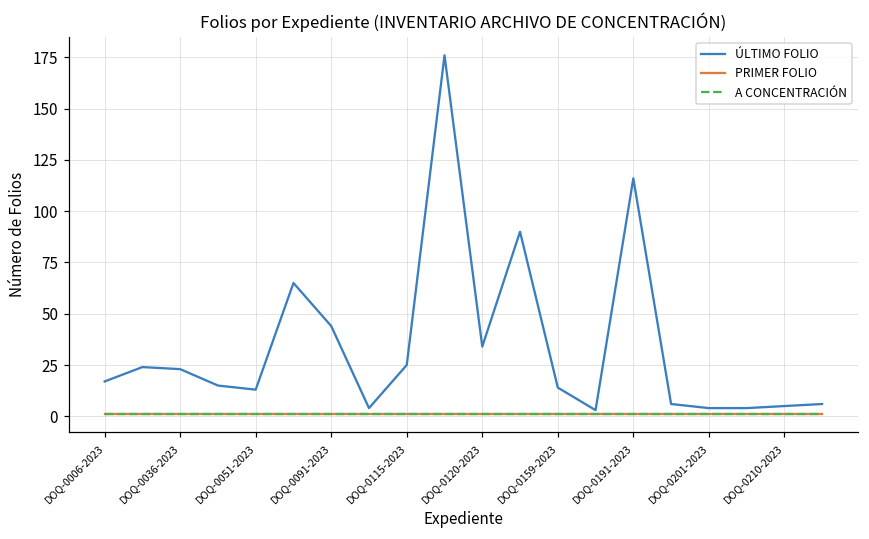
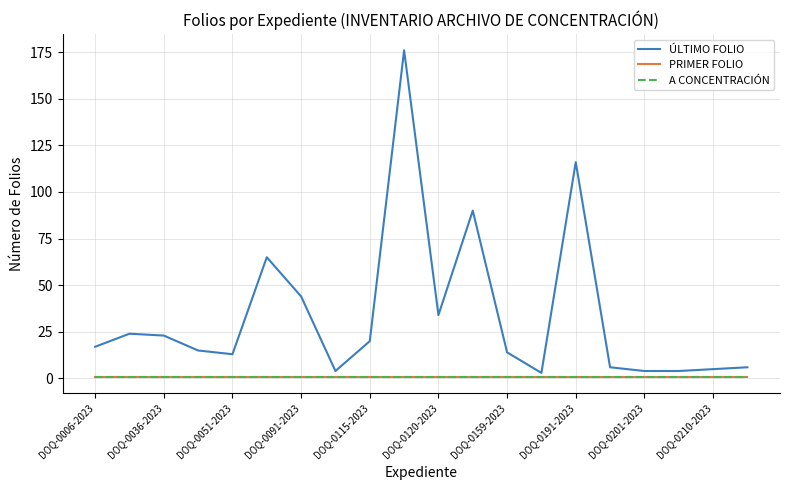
ÚLTIMO FOLIO, DOQ-0115-2023: 25 -> 20
